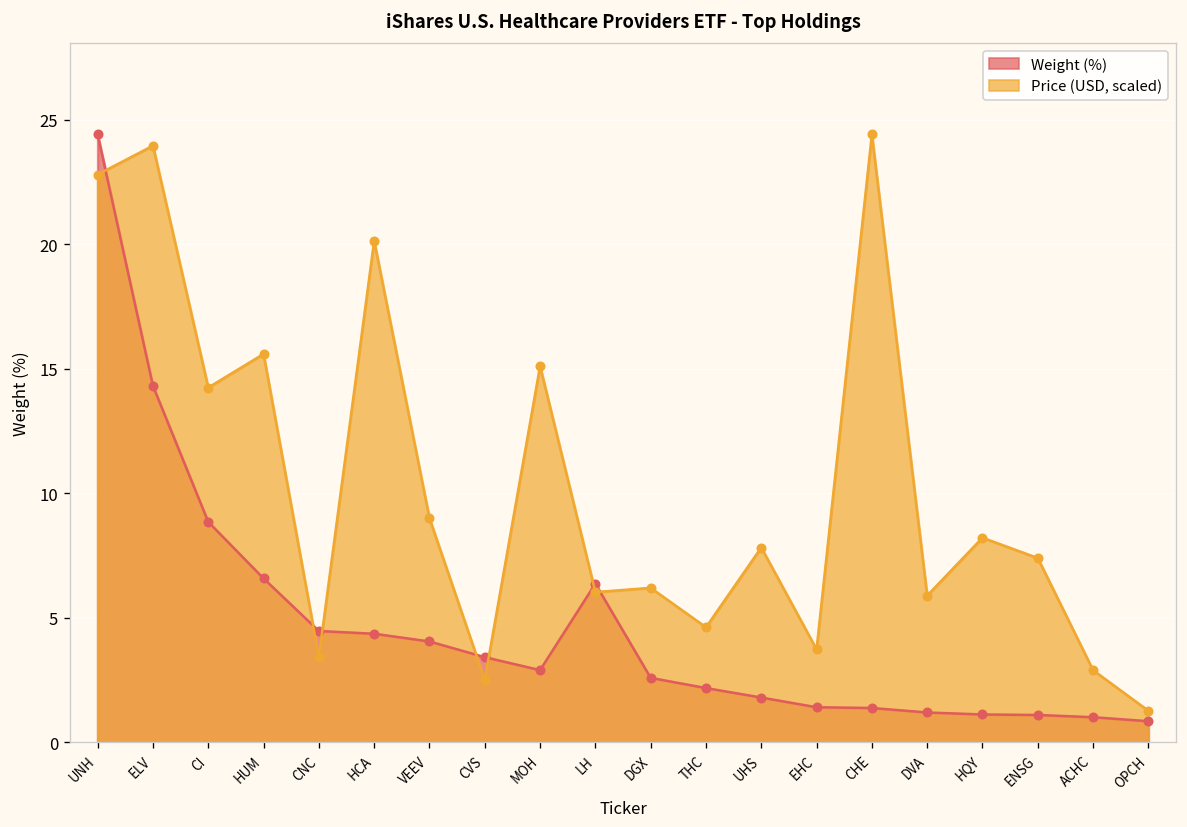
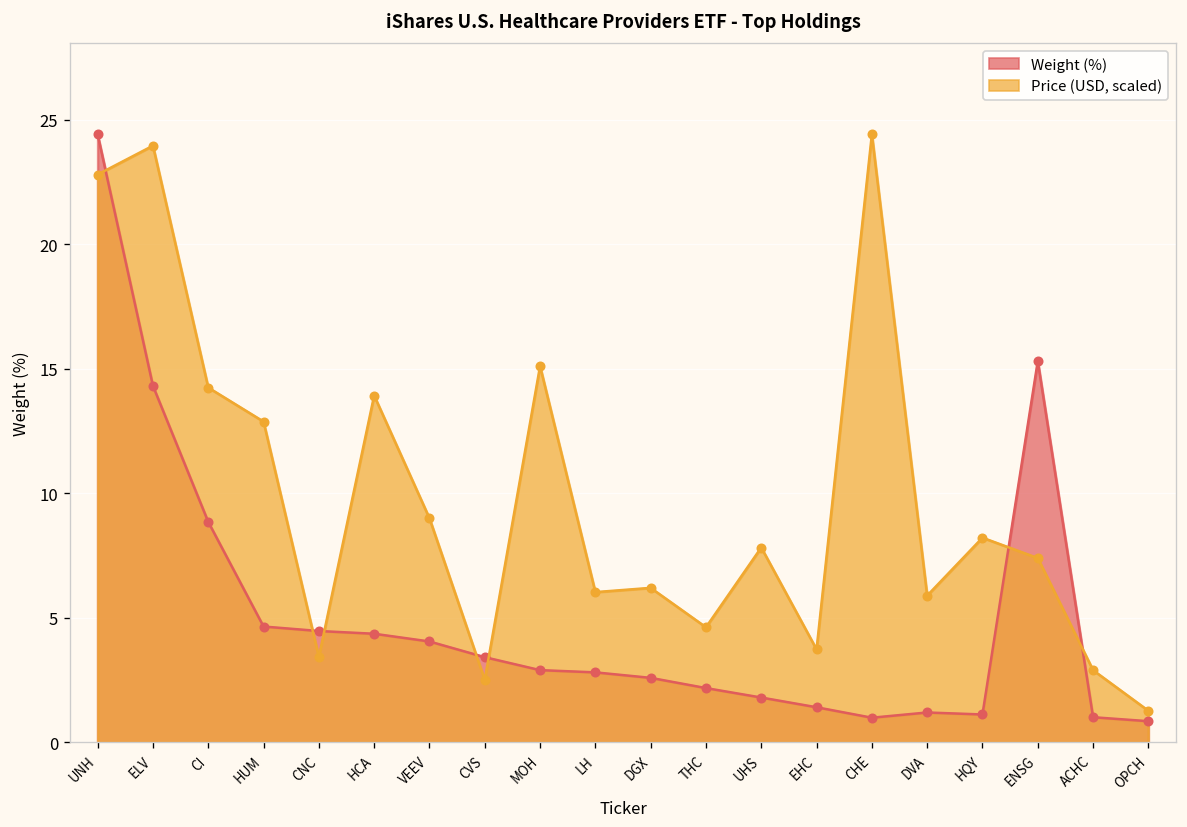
Weight (%), HUM: 6.6 -> 4.7
Price (USD, scaled), HUM: 15.6 -> 12.9
Price (USD, scaled), HCA: 20.1 -> 13.9
Weight (%), LH: 6.4 -> 2.8
Weight (%), CHE: 1.4 -> 1.0
Weight (%), ENSG: 1.1 -> 15.3
